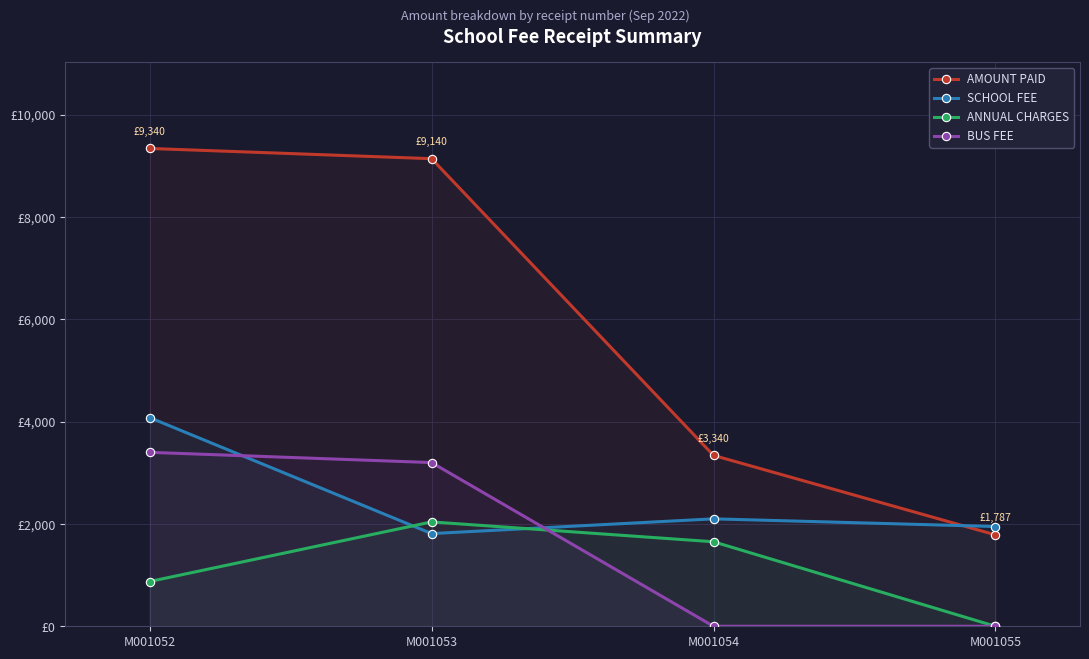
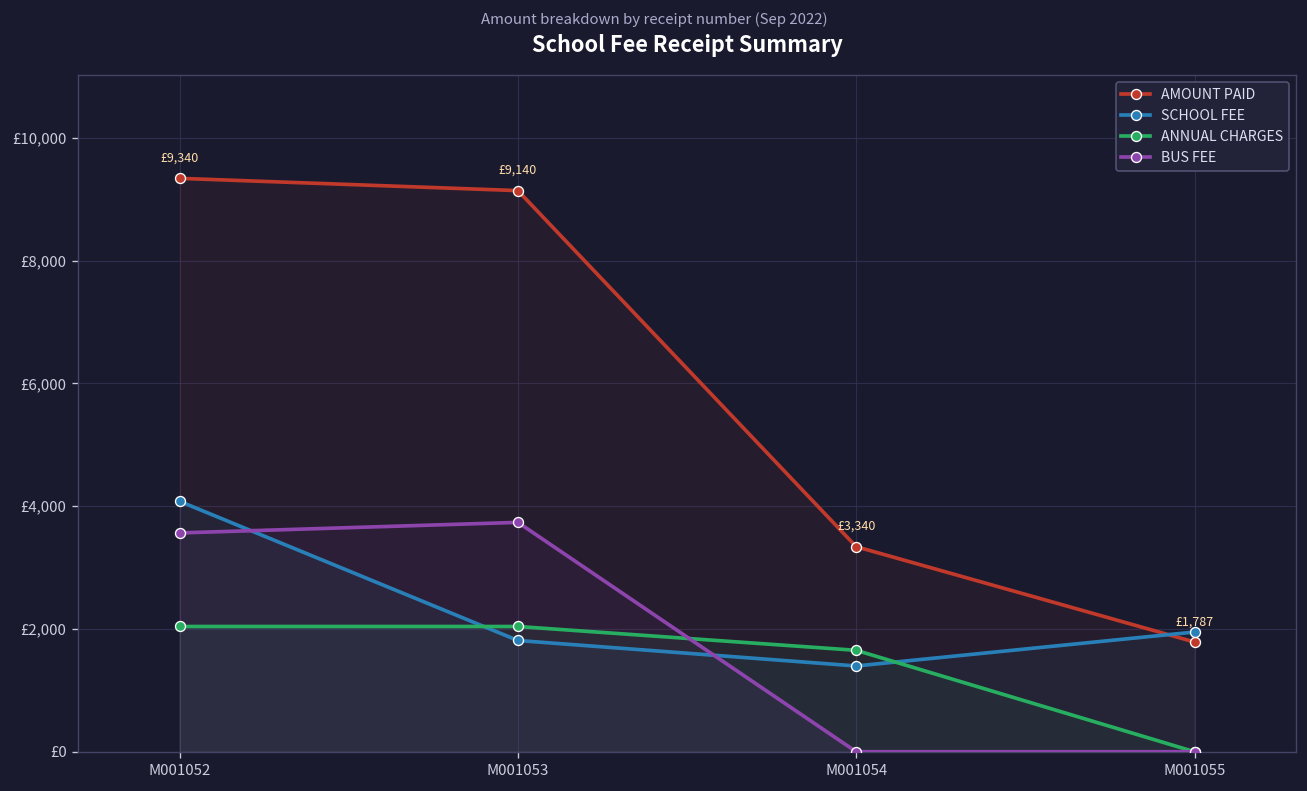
ANNUAL CHARGES, M001052: £900 -> £2,000
BUS FEE, M001052: £3,400 -> £3,600
BUS FEE, M001053: £3,200 -> £3,700
SCHOOL FEE, M001054: £2,100 -> £1,400
